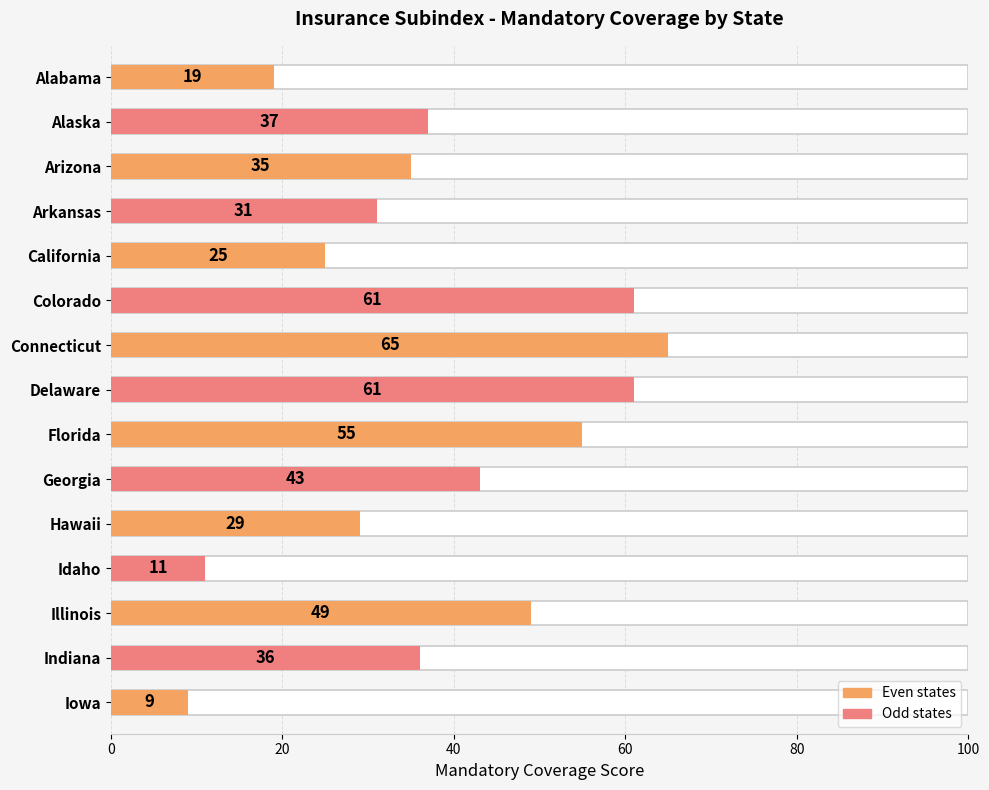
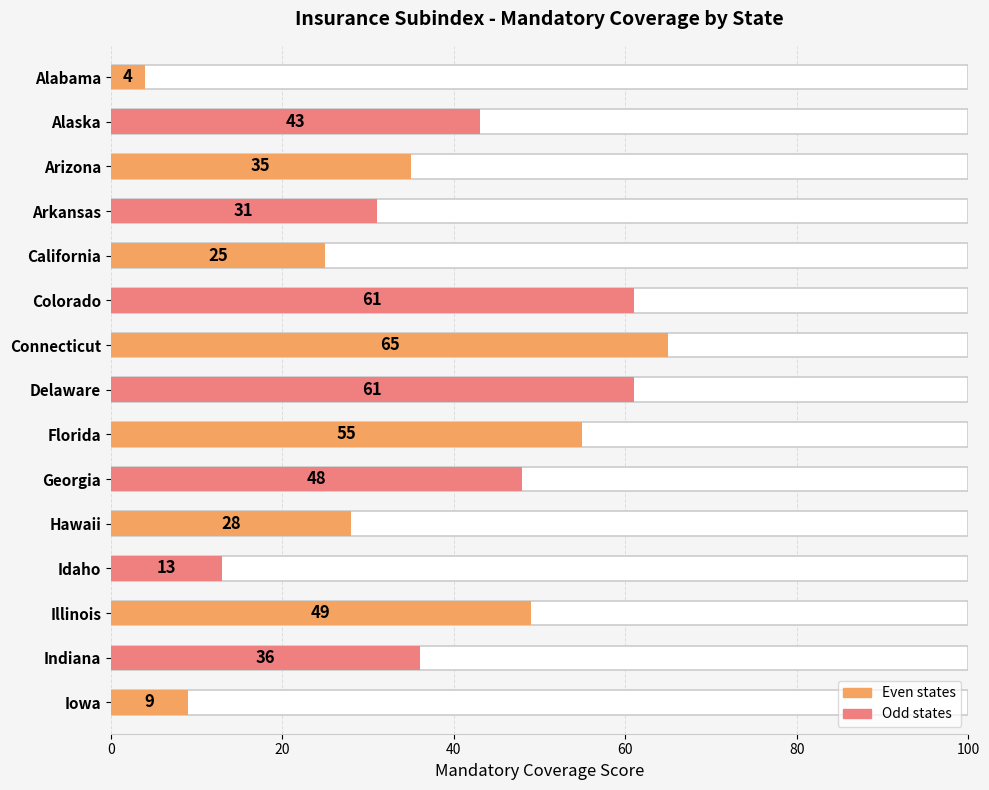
Alabama: 19 -> 4
Alaska: 37 -> 43
Georgia: 43 -> 48
Hawaii: 29 -> 28
Idaho: 11 -> 13
